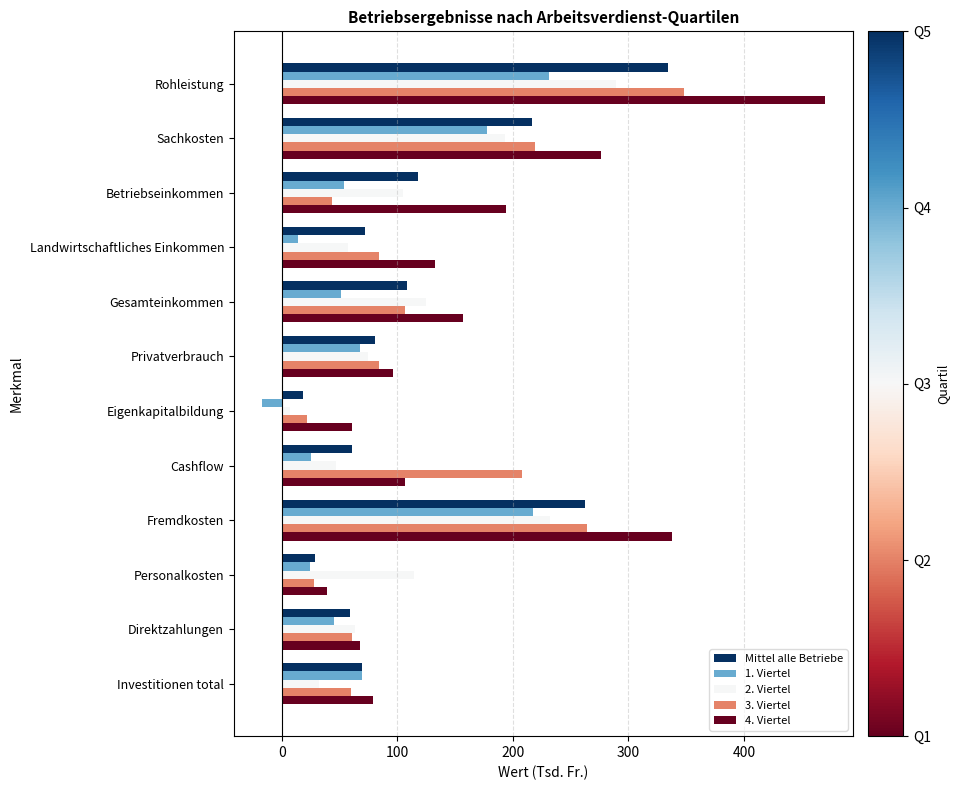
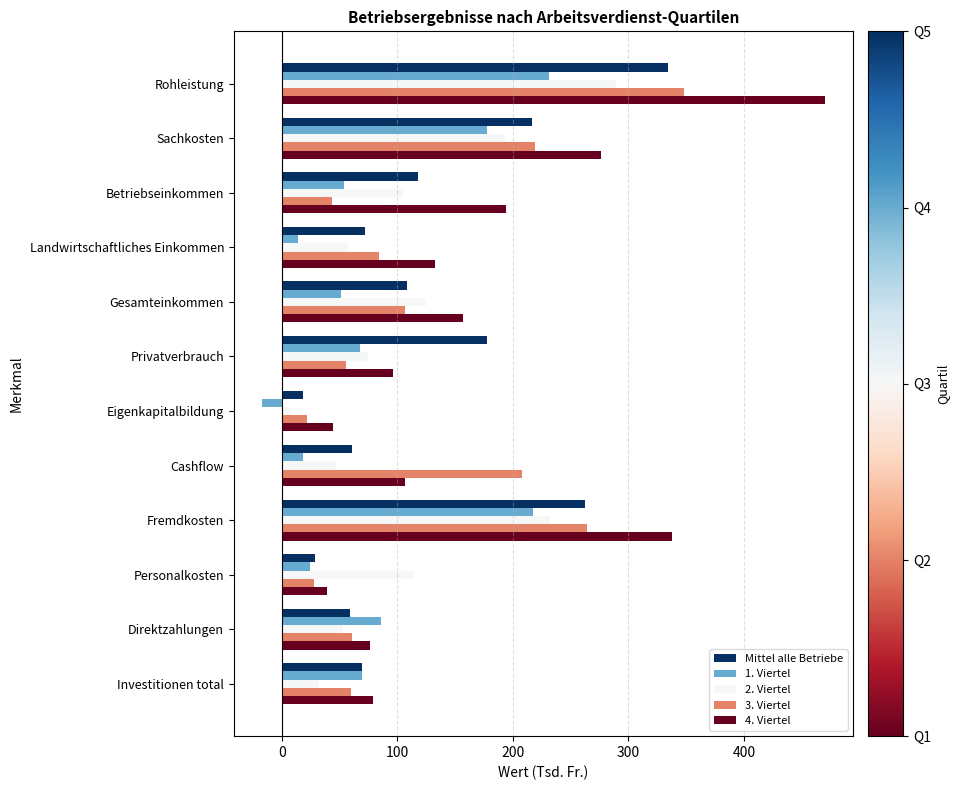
Mittel alle Betriebe, Privatverbrauch: 81 -> 178
3. Viertel, Privatverbrauch: 84 -> 56
4. Viertel, Eigenkapitalbildung: 61 -> 44
1. Viertel, Cashflow: 26 -> 19
1. Viertel, Direktzahlungen: 45 -> 86
2. Viertel, Direktzahlungen: 64 -> 53
4. Viertel, Direktzahlungen: 68 -> 77
